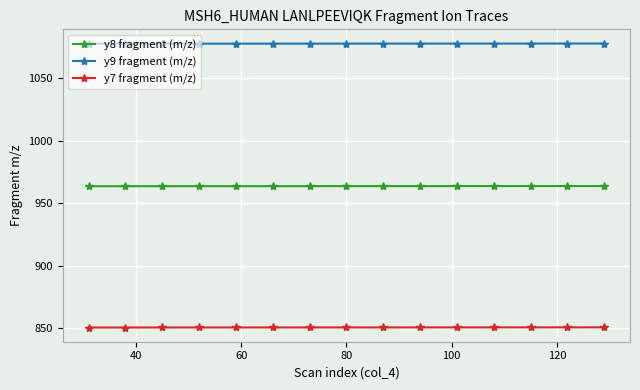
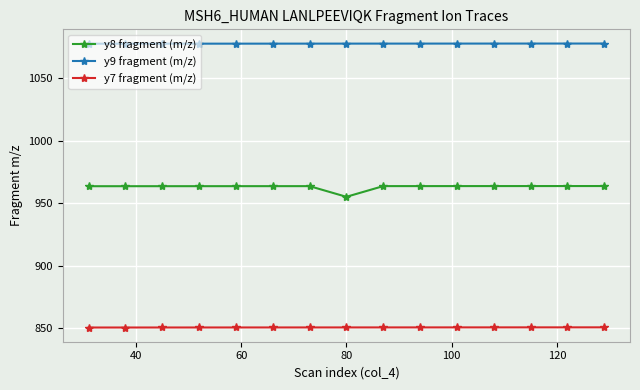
y8 fragment (m/z), 80: 964 -> 955
